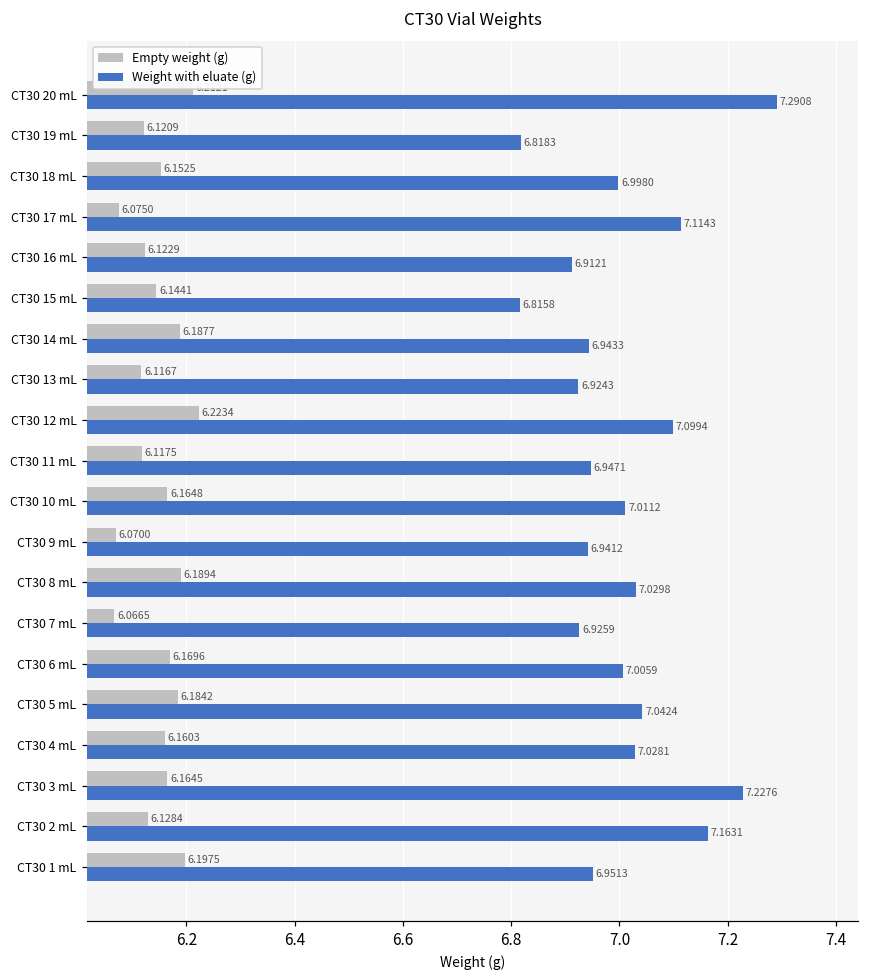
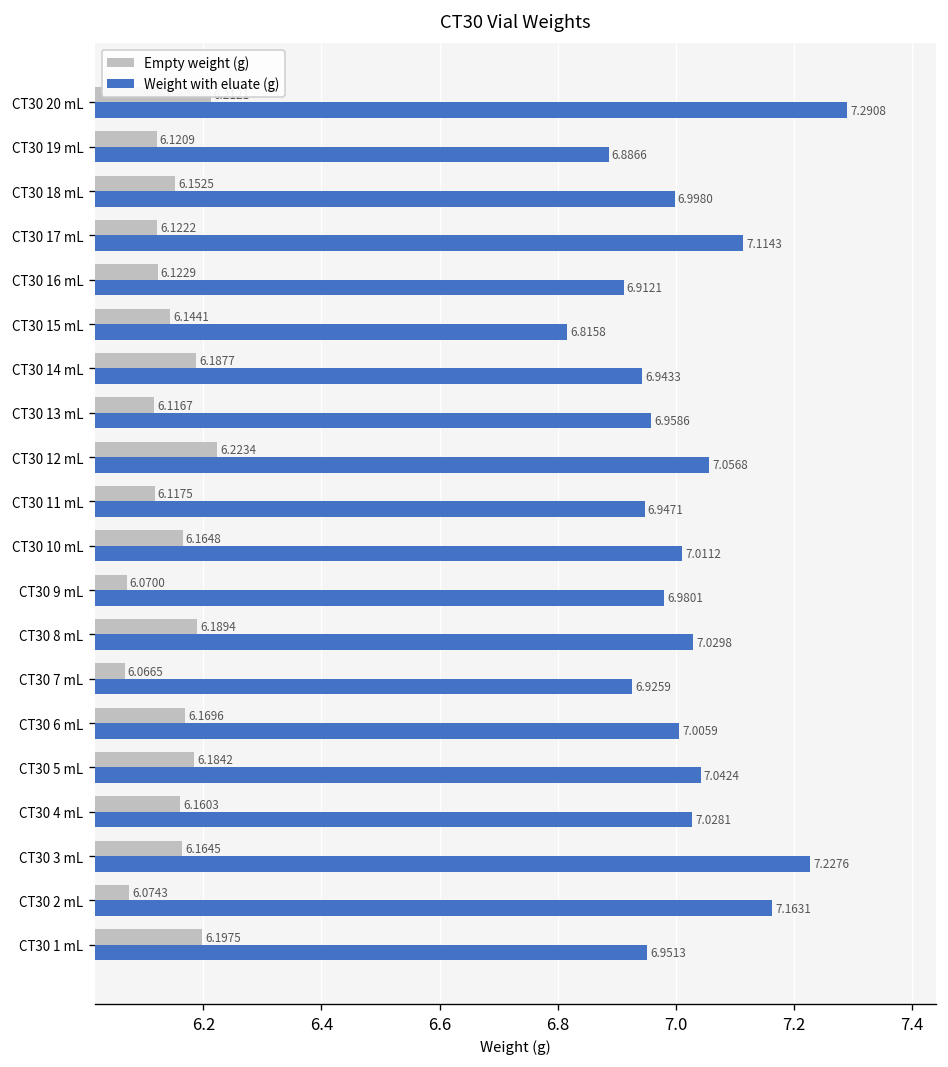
Weight with eluate (g), CT30 19 mL: 6.8183 -> 6.8866
Empty weight (g), CT30 17 mL: 6.0750 -> 6.1222
Weight with eluate (g), CT30 13 mL: 6.9243 -> 6.9586
Weight with eluate (g), CT30 12 mL: 7.0994 -> 7.0568
Weight with eluate (g), CT30 9 mL: 6.9412 -> 6.9801
Empty weight (g), CT30 2 mL: 6.1284 -> 6.0743
